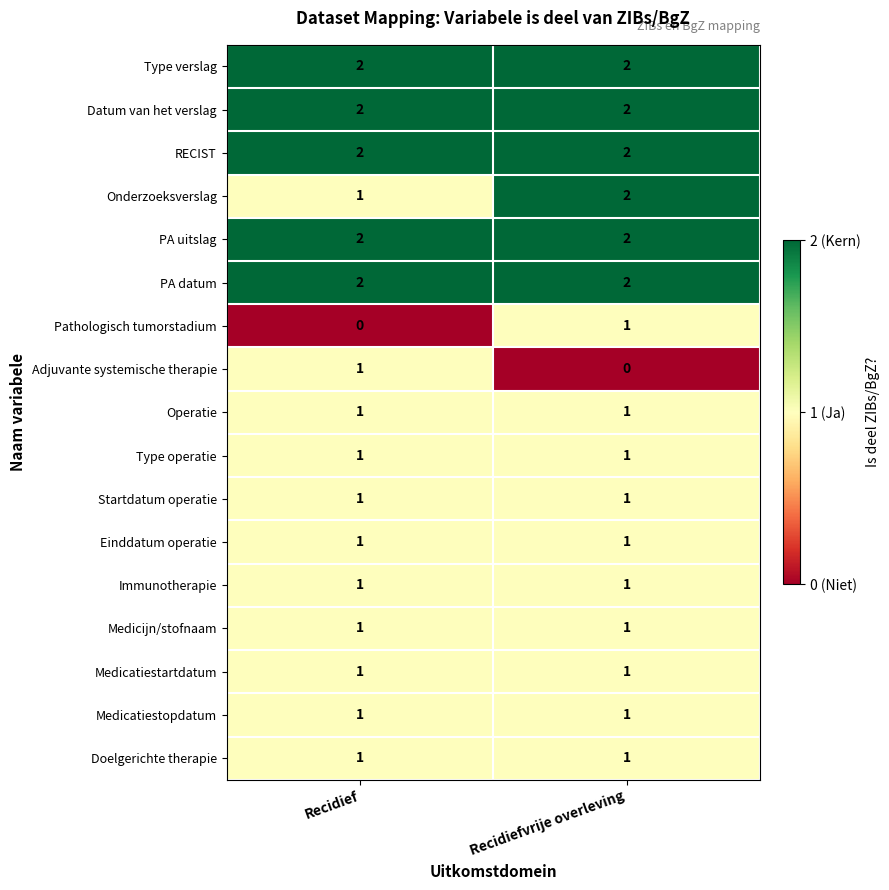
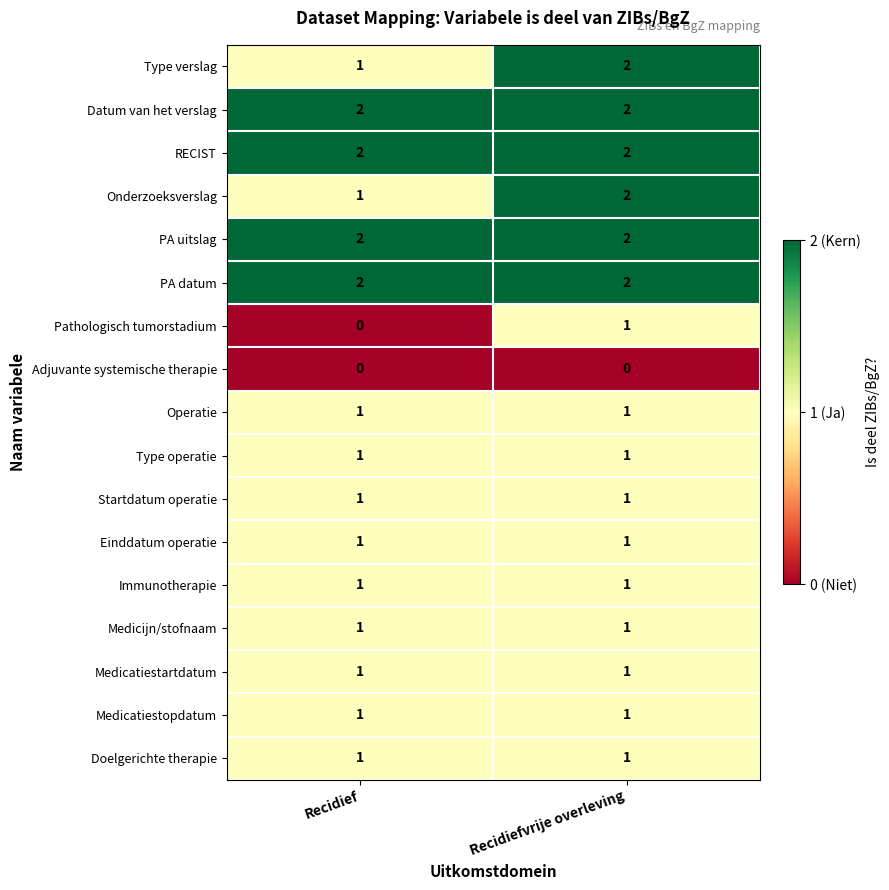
Type verslag, Recidief: 2 -> 1
Adjuvante systemische therapie, Recidief: 1 -> 0
